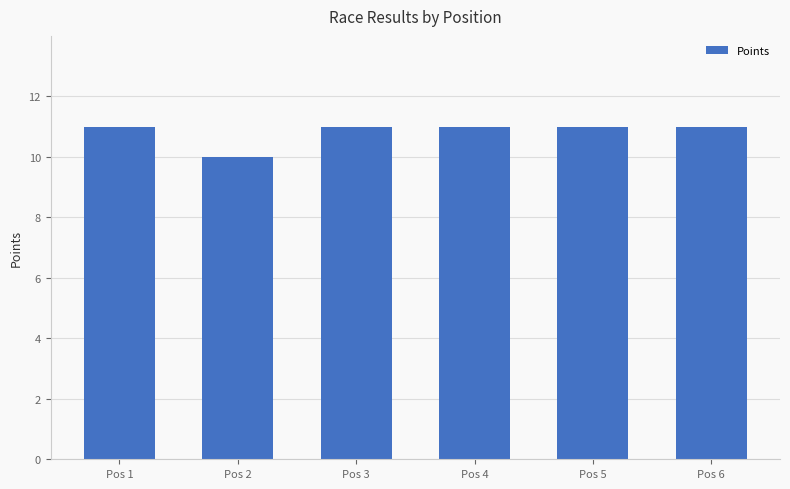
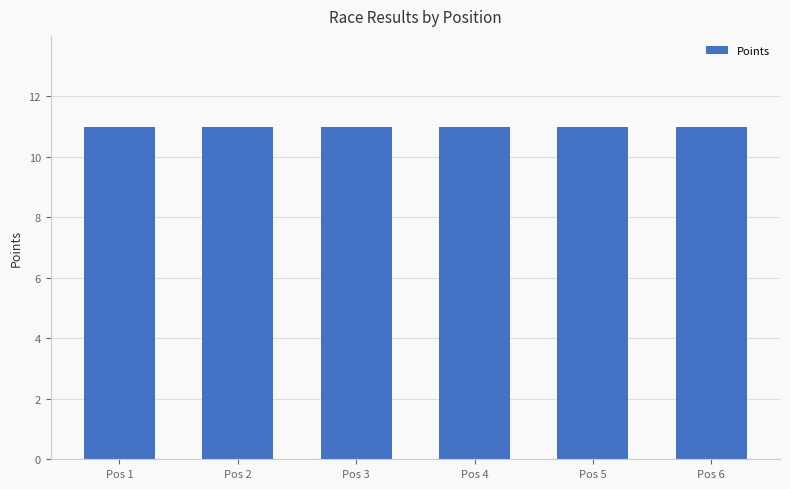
Pos 2: 10 -> 11
